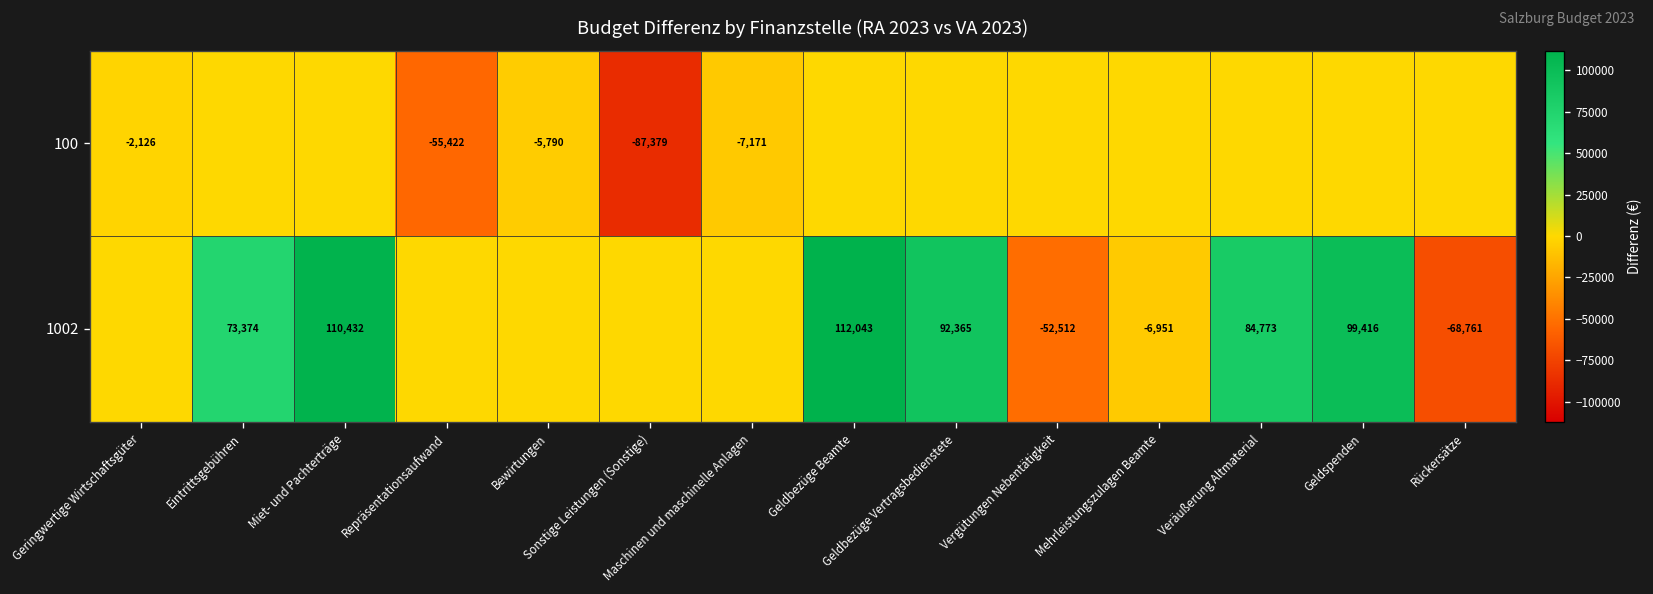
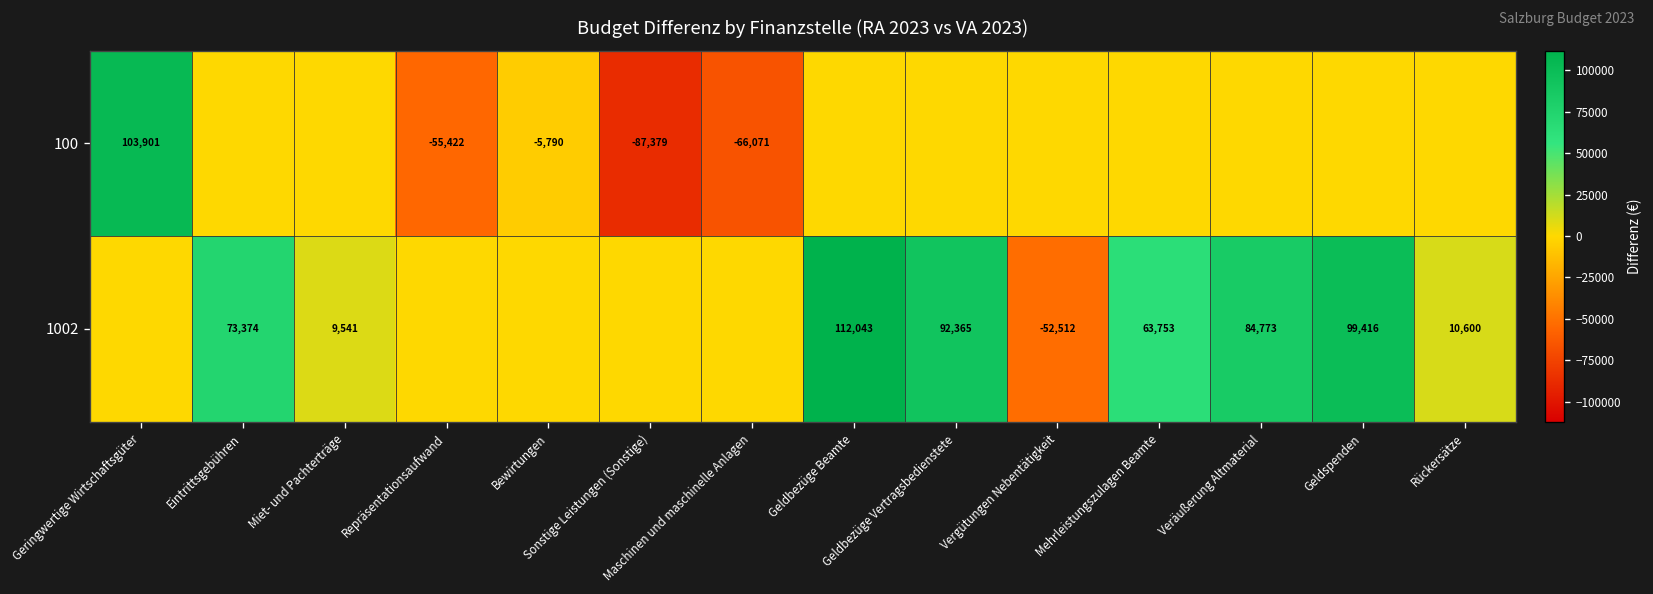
100, Geringwertige Wirtschaftsgüter: -2,126 -> 103,901
100, Maschinen und maschinelle Anlagen: -7,171 -> -66,071
1002, Miet- und Pachterträge: 110,432 -> 9,541
1002, Mehrleistungszulagen Beamte: -6,951 -> 63,753
1002, Rückersätze: -68,761 -> 10,600
